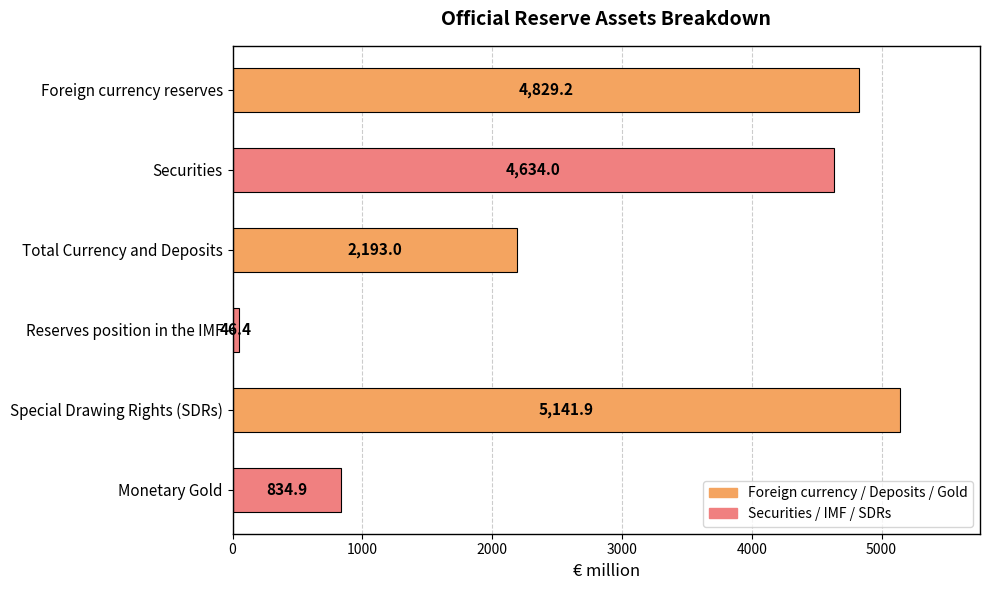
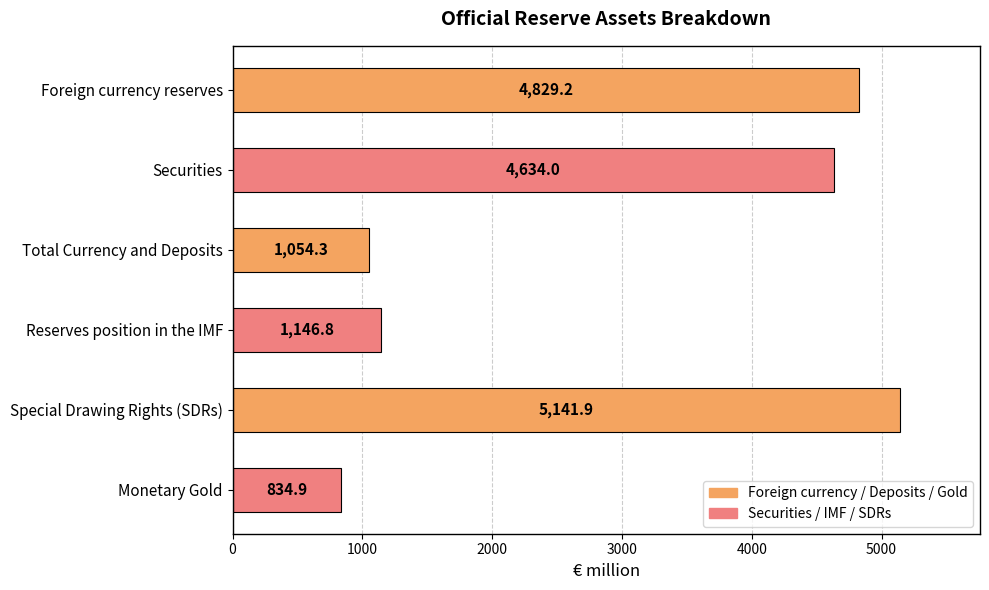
Total Currency and Deposits: 2,193.0 -> 1,054.3
Reserves position in the IMF: 46.4 -> 1,146.8
